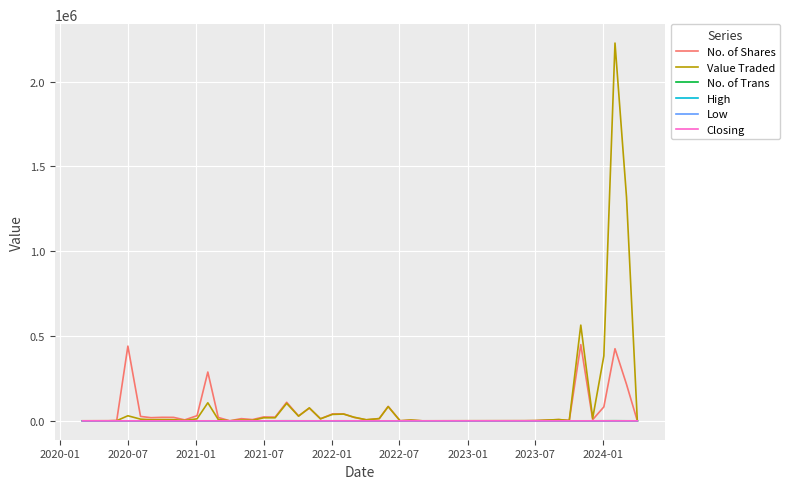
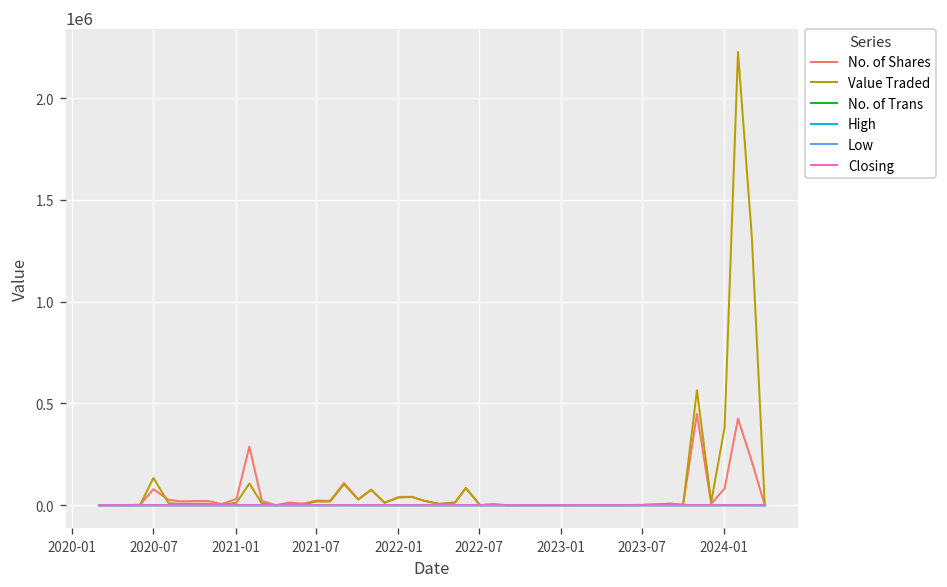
No. of Shares, 2020-07: 440000 -> 80000
Value Traded, 2020-07: 30000 -> 130000
